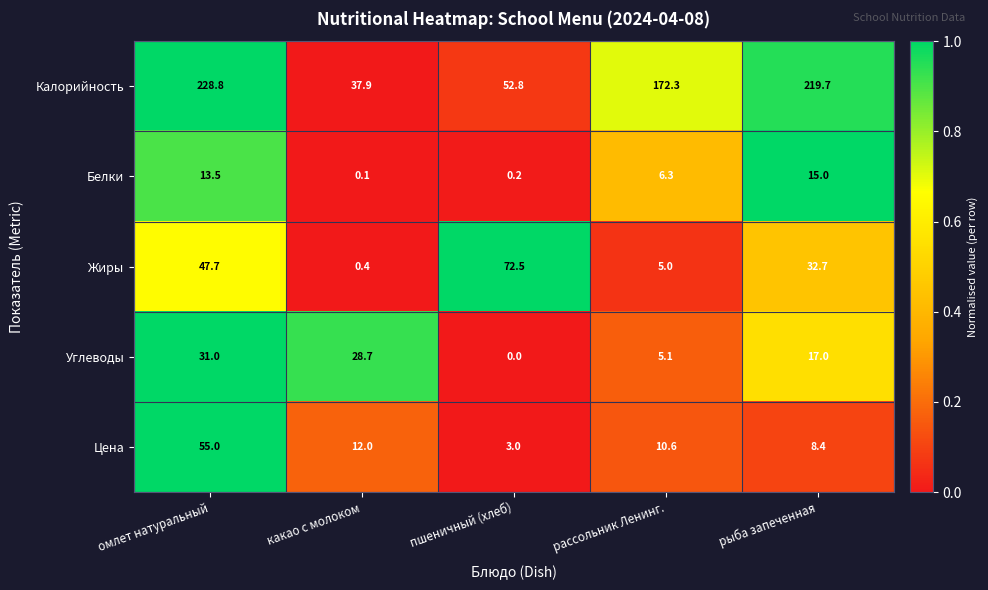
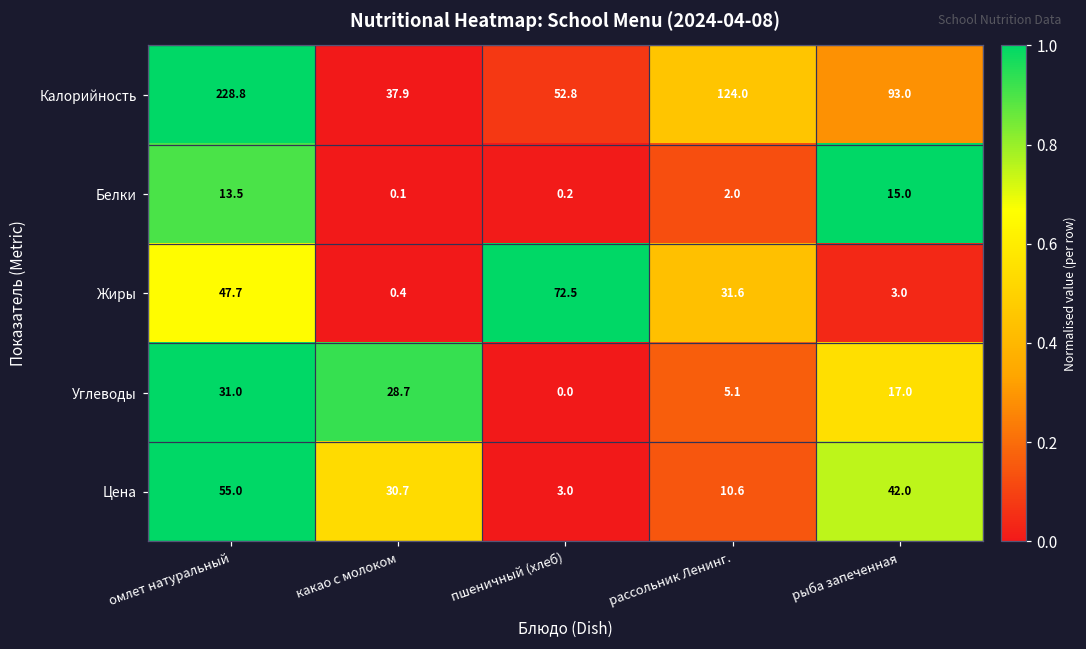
Калорийность, рассольник Ленинг.: 172.3 -> 124.0
Калорийность, рыба запеченная: 219.7 -> 93.0
Белки, рассольник Ленинг.: 6.3 -> 2.0
Жиры, рассольник Ленинг.: 5.0 -> 31.6
Жиры, рыба запеченная: 32.7 -> 3.0
Цена, какао с молоком: 12.0 -> 30.7
Цена, рыба запеченная: 8.4 -> 42.0
